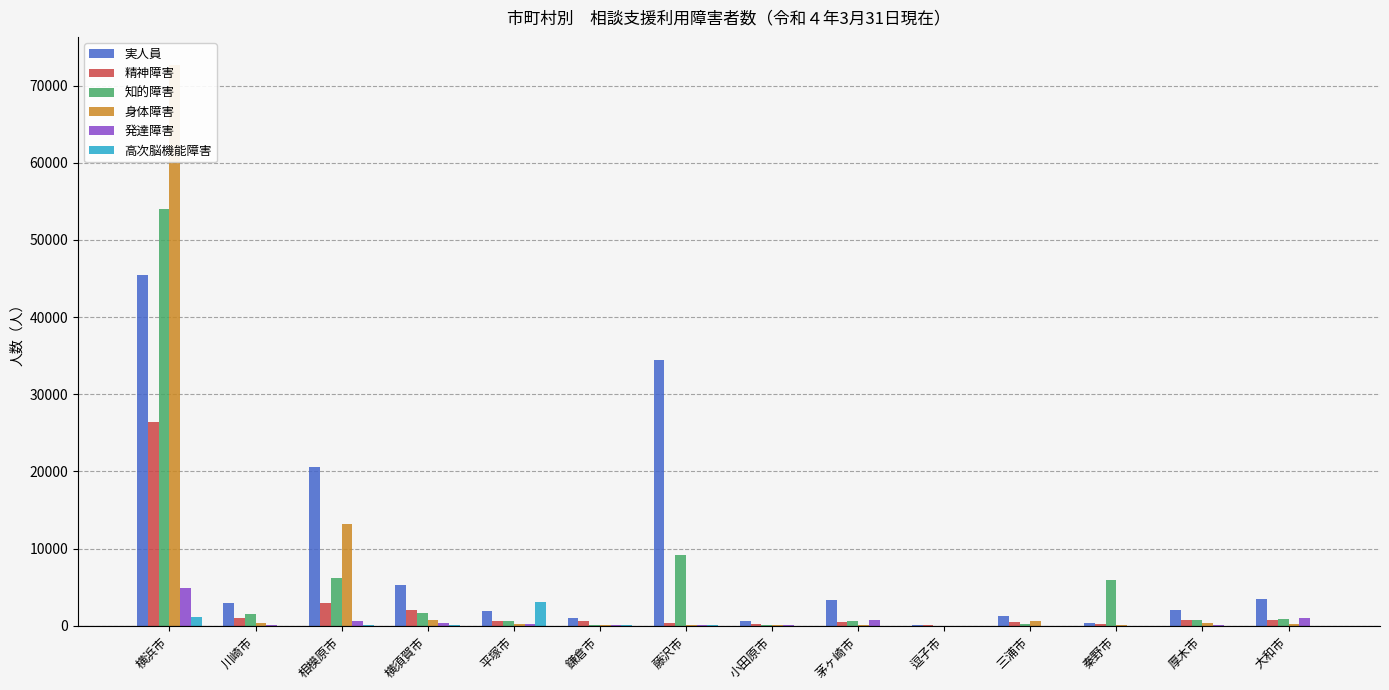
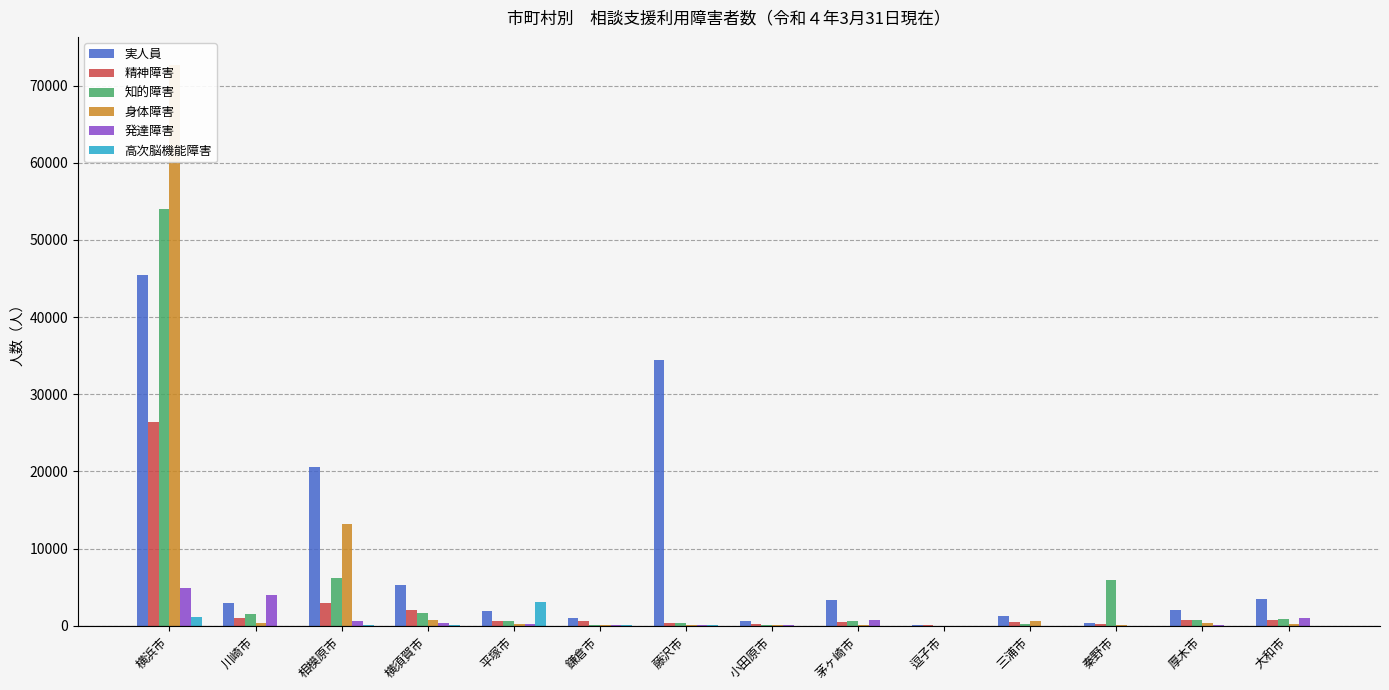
発達障害, 川崎市: 0 -> 4000
知的障害, 藤沢市: 9000 -> 0
